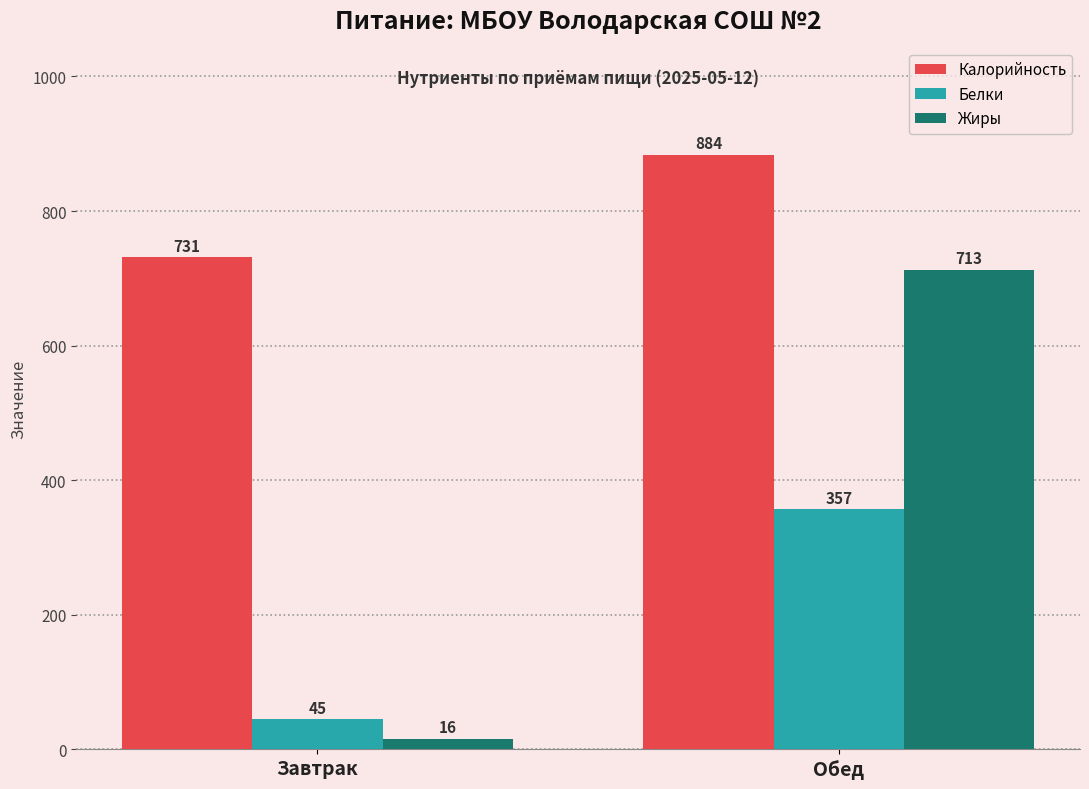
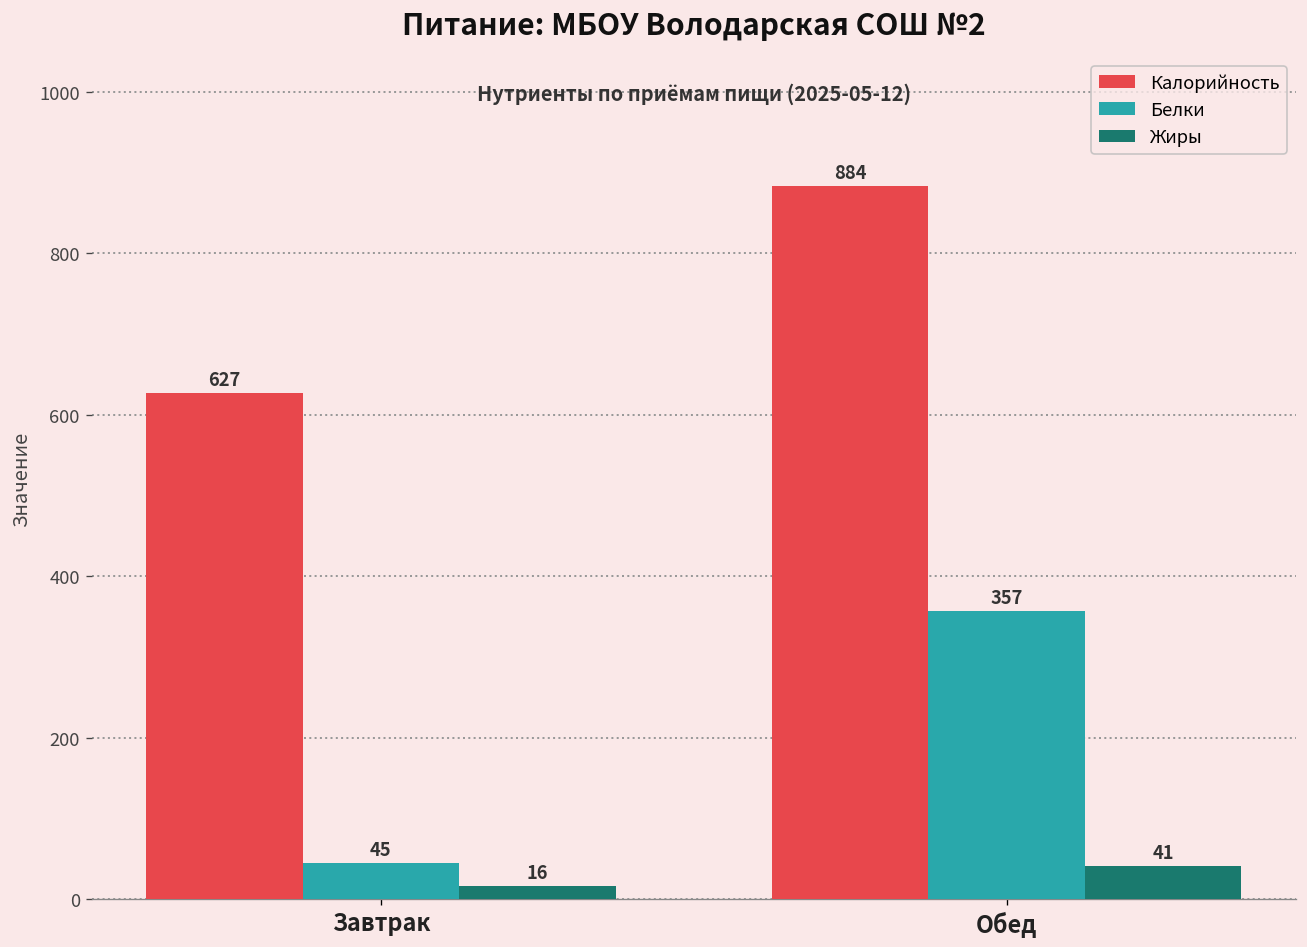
Калорийность, Завтрак: 731 -> 627
Жиры, Обед: 713 -> 41
